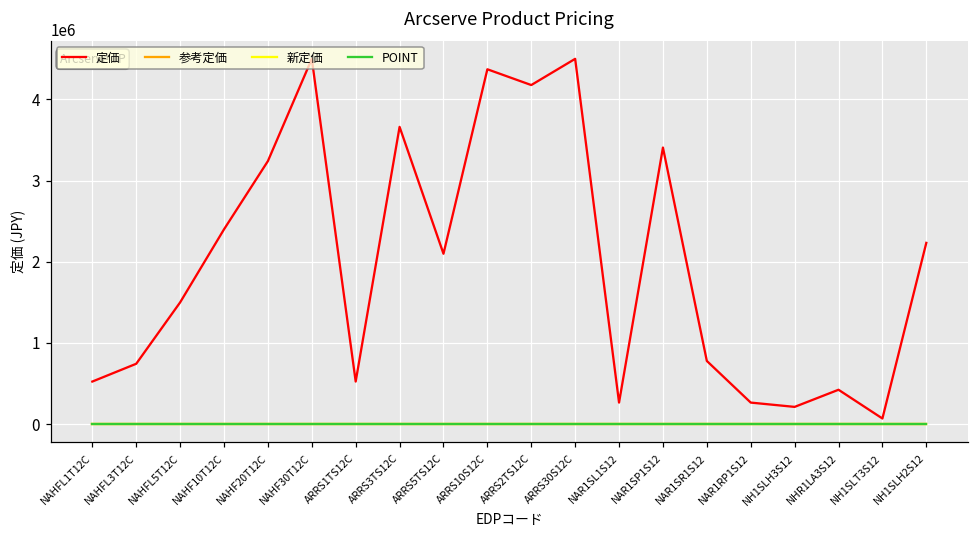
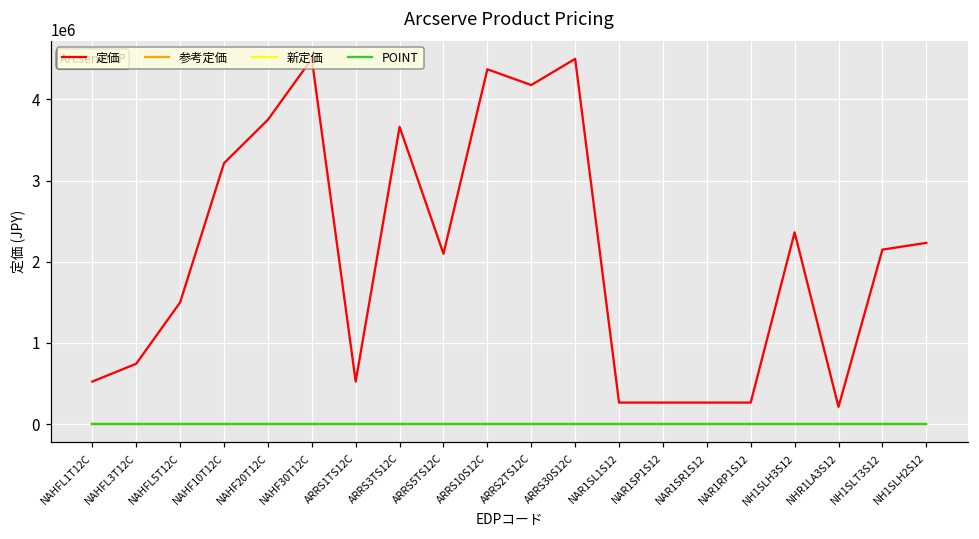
定価, NAHF10T12C: 2400000 -> 3200000
定価, NAHF20T12C: 3200000 -> 3800000
定価, NAR1SP1S12: 3400000 -> 300000
定価, NAR1SR1S12: 800000 -> 300000
定価, NH1SLH3S12: 200000 -> 2400000
定価, NHR1LA3S12: 400000 -> 200000
定価, NH1SLT3S12: 100000 -> 2100000
